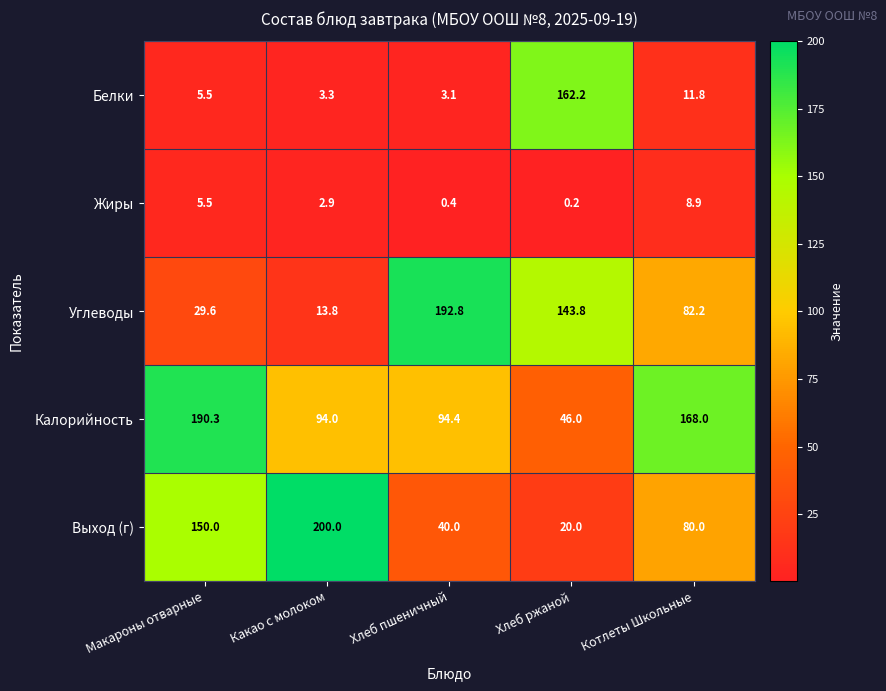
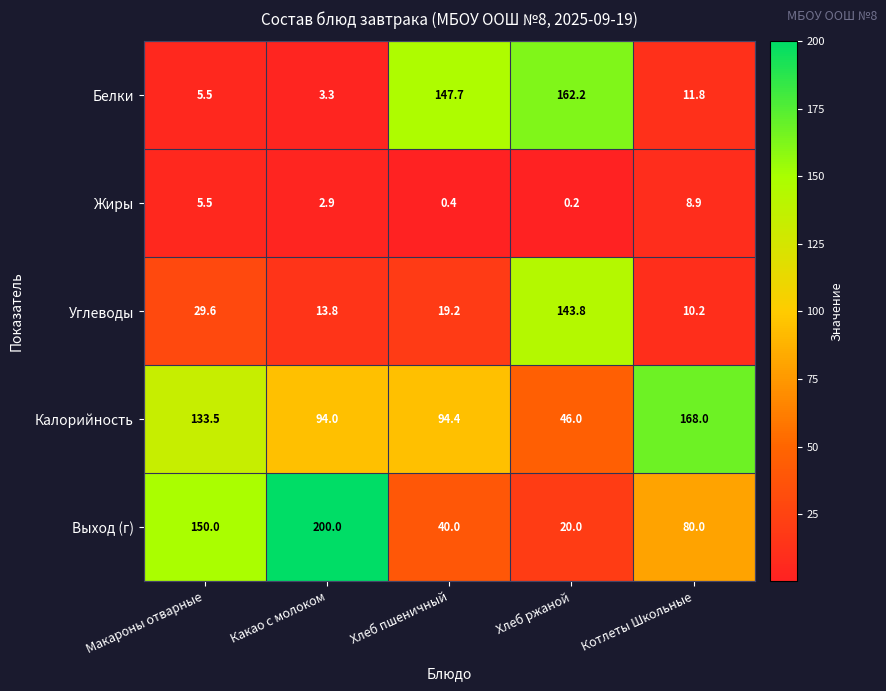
Белки, Хлеб пшеничный: 3.1 -> 147.7
Углеводы, Хлеб пшеничный: 192.8 -> 19.2
Углеводы, Котлеты Школьные: 82.2 -> 10.2
Калорийность, Макароны отварные: 190.3 -> 133.5
